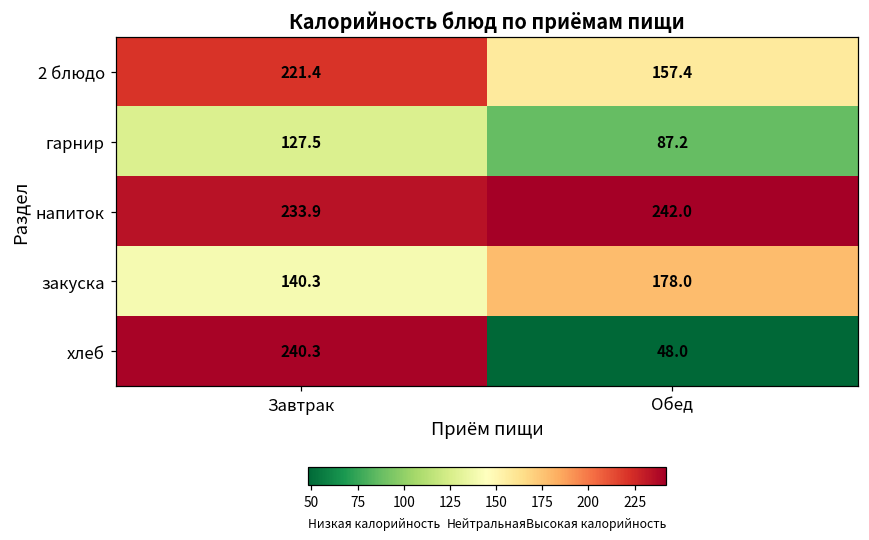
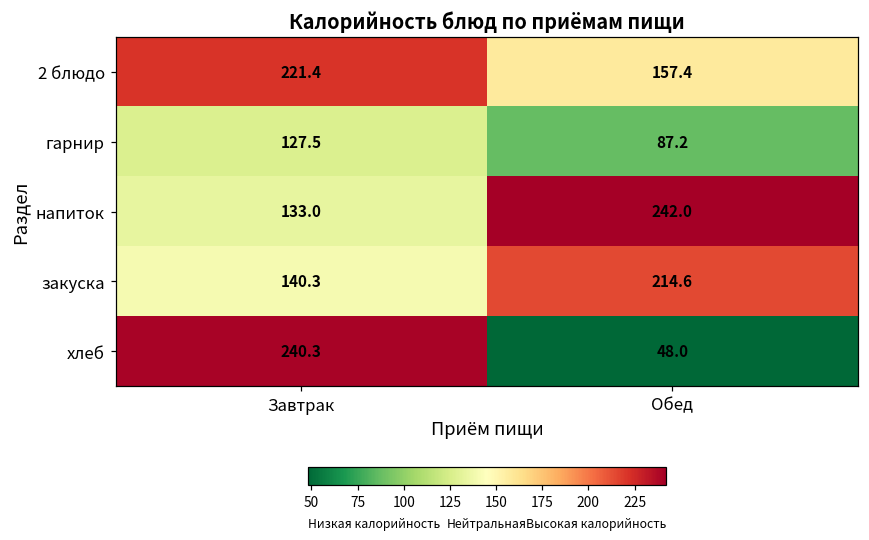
напиток, Завтрак: 233.9 -> 133.0
закуска, Обед: 178.0 -> 214.6
